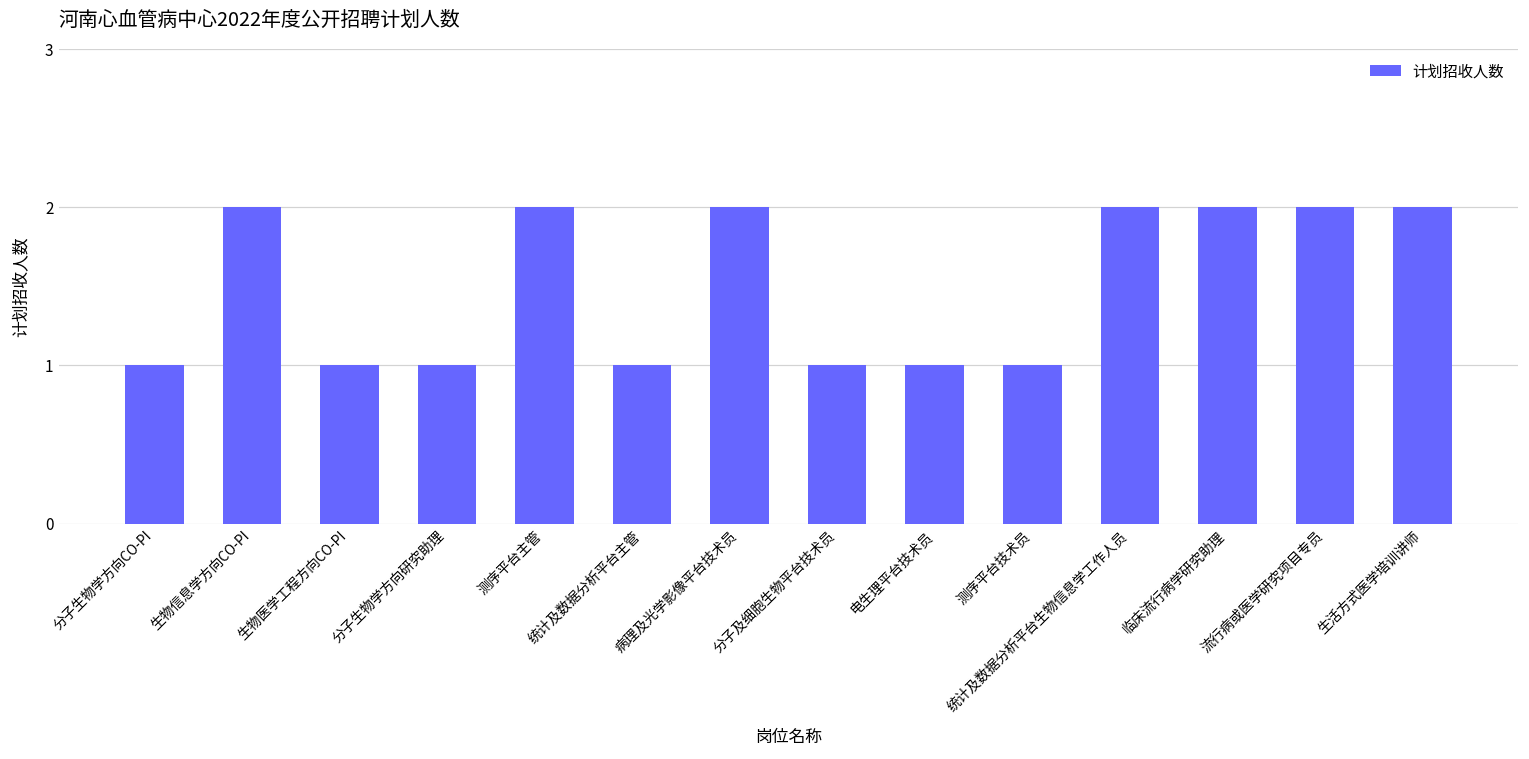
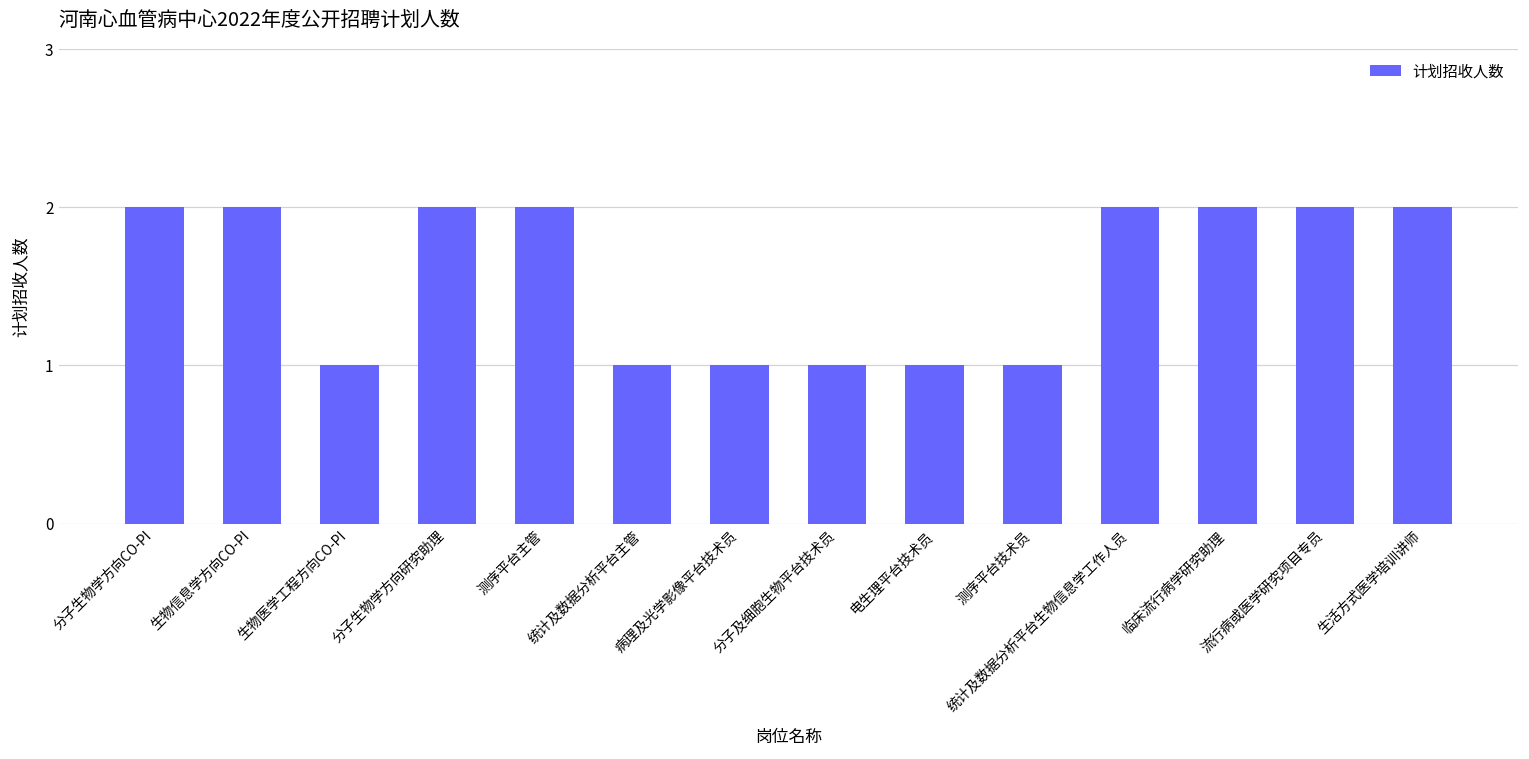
分子生物学方向CO-PI: 1 -> 2
分子生物学方向研究助理: 1 -> 2
病理及光学影像平台技术员: 2 -> 1
